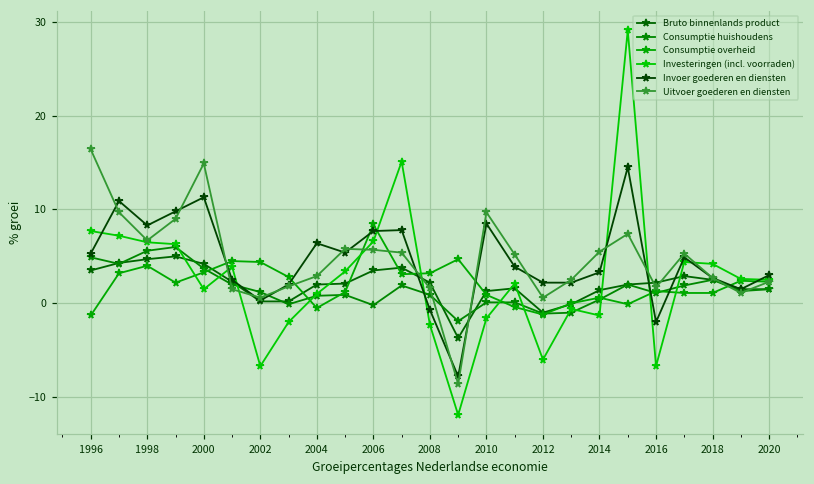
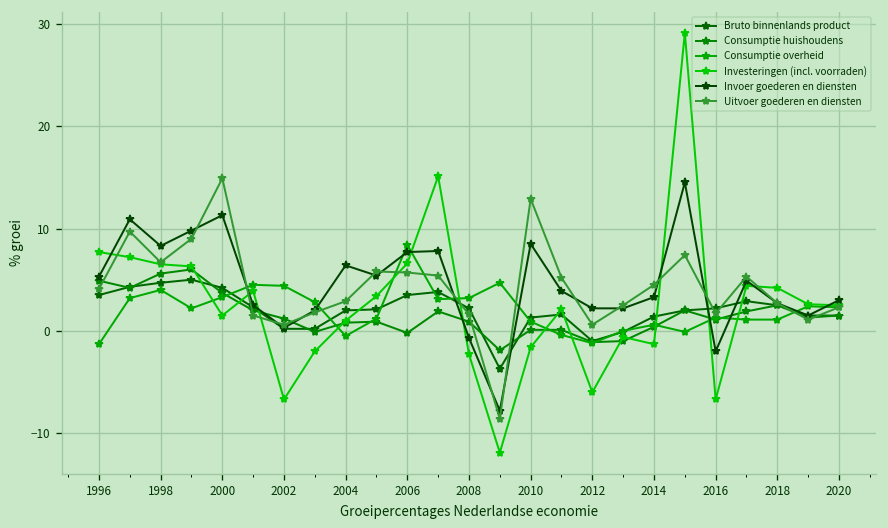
Uitvoer goederen en diensten, 1996: 16 -> 4
Uitvoer goederen en diensten, 2010: 10 -> 13
Uitvoer goederen en diensten, 2014: 6 -> 5
